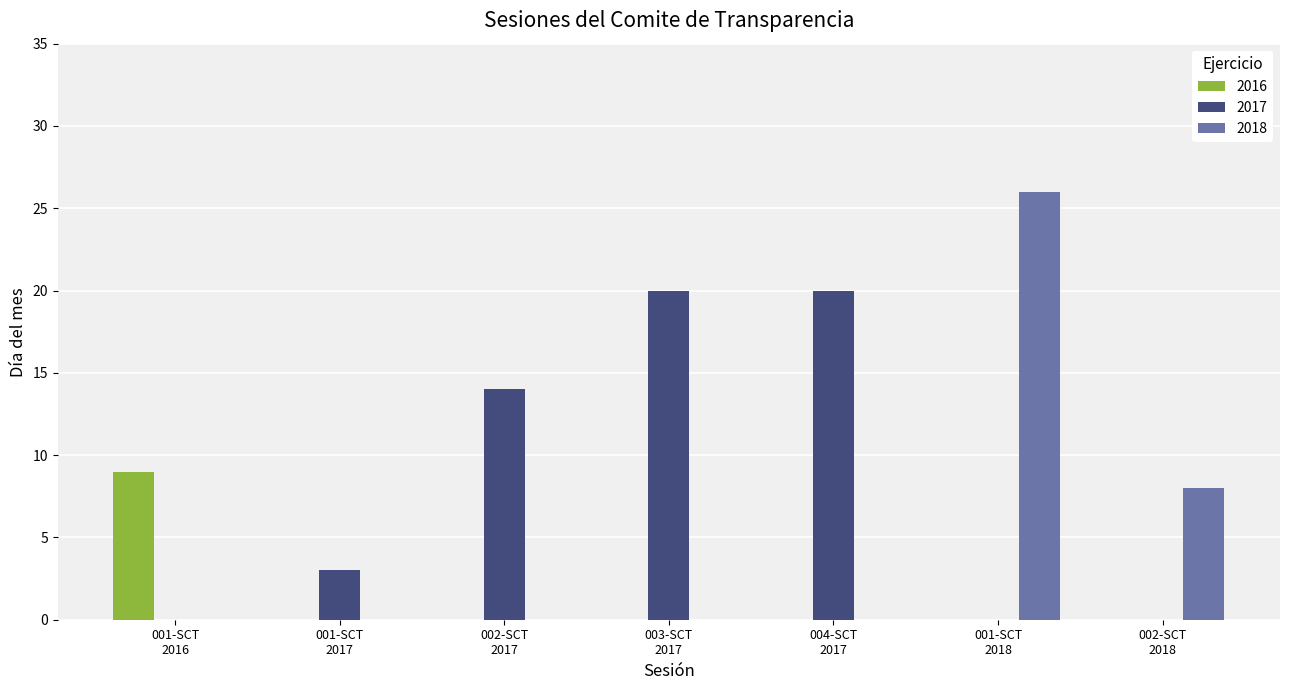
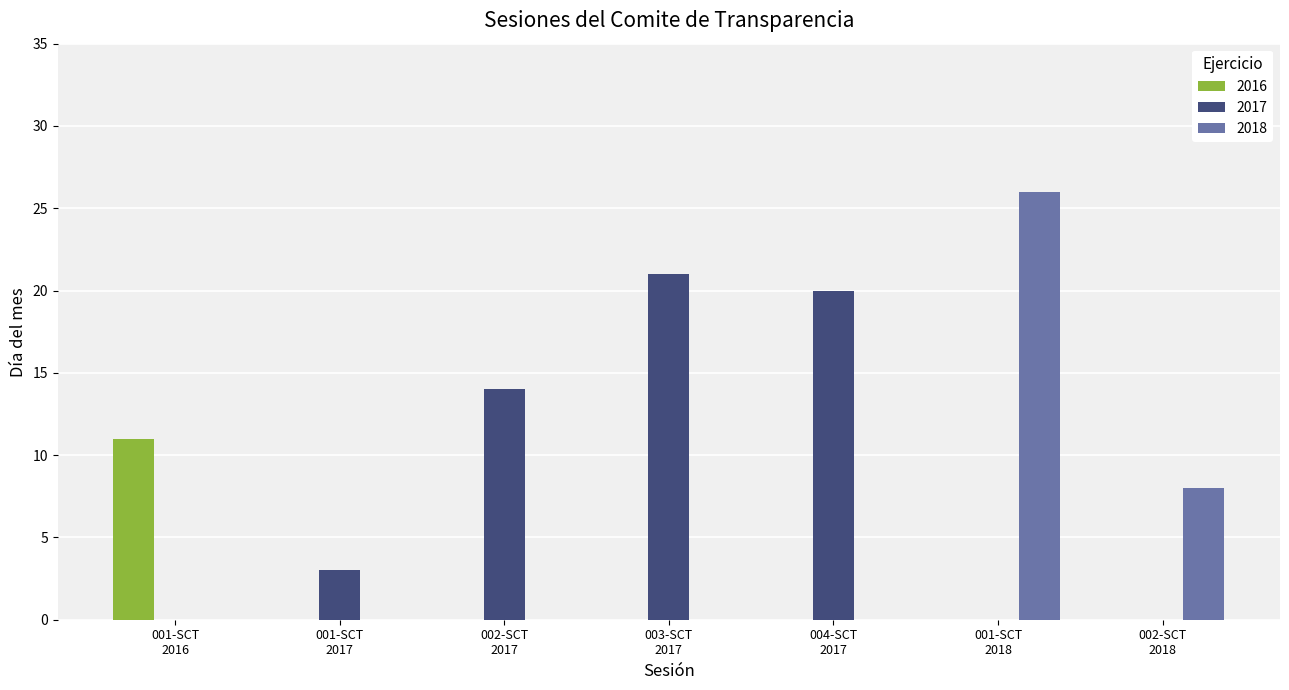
2016, 001-SCT 2016: 9 -> 11
2017, 003-SCT 2017: 20 -> 21
